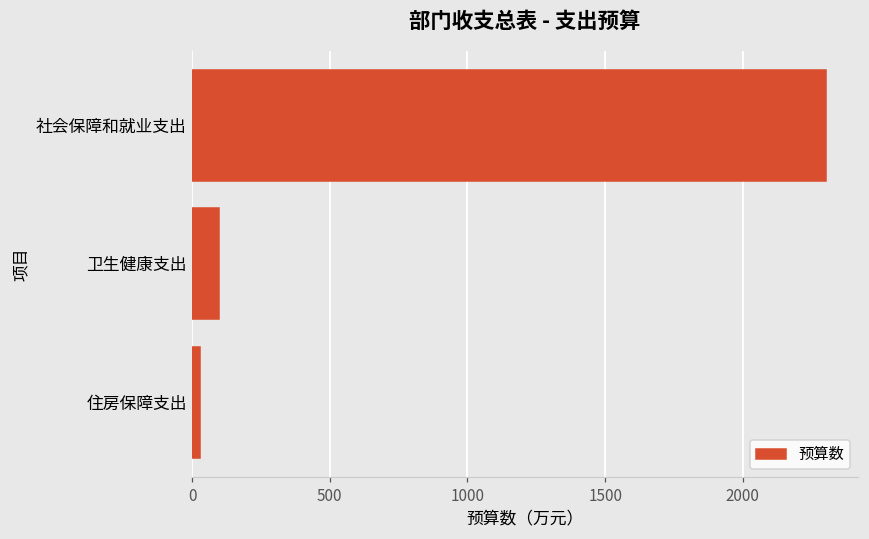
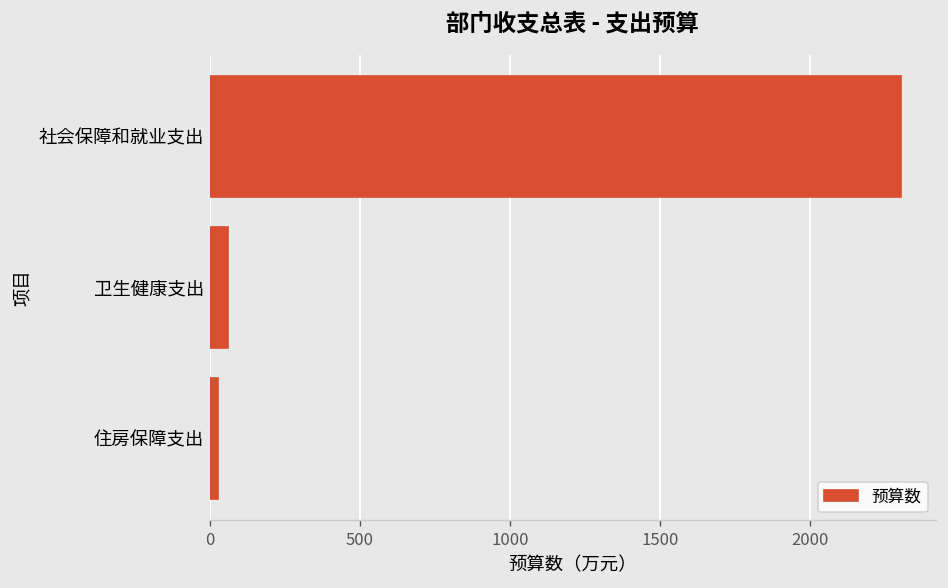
卫生健康支出: 100 -> 60
